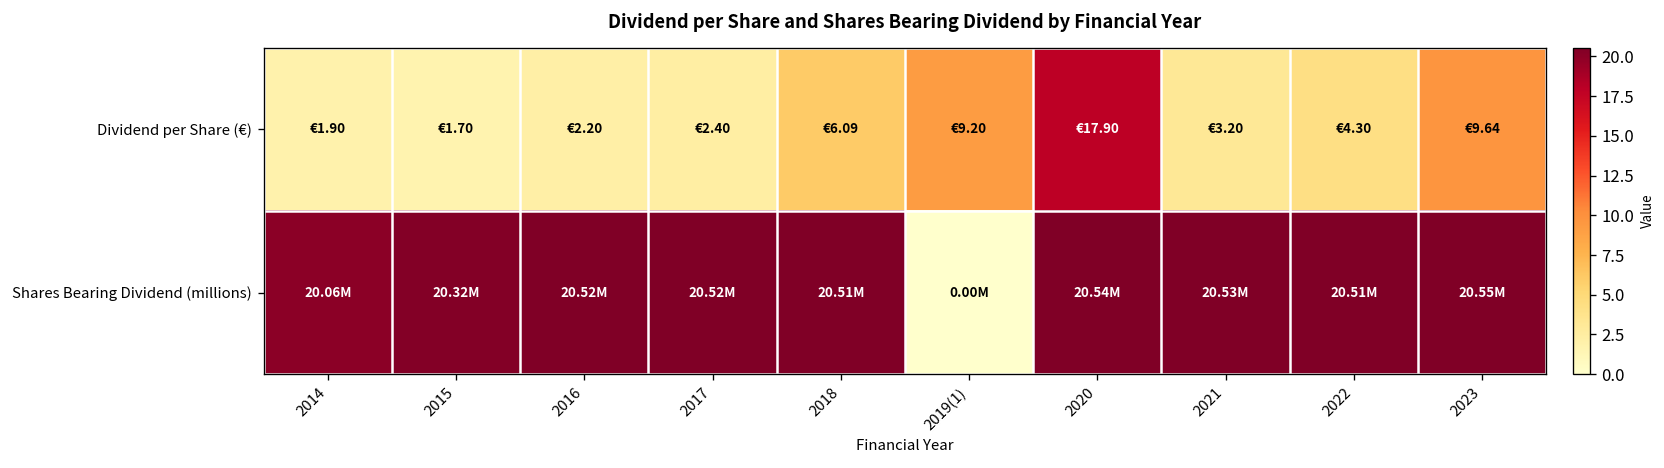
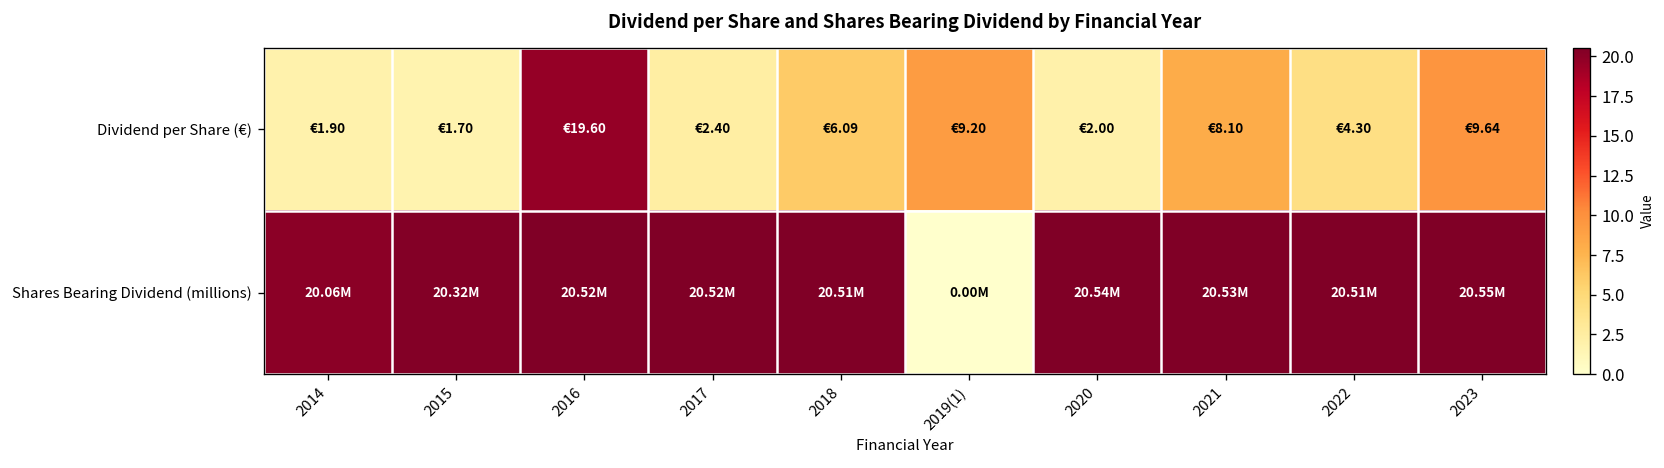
Dividend per Share (€), 2016: €2.20 -> €19.60
Dividend per Share (€), 2020: €17.90 -> €2.00
Dividend per Share (€), 2021: €3.20 -> €8.10
